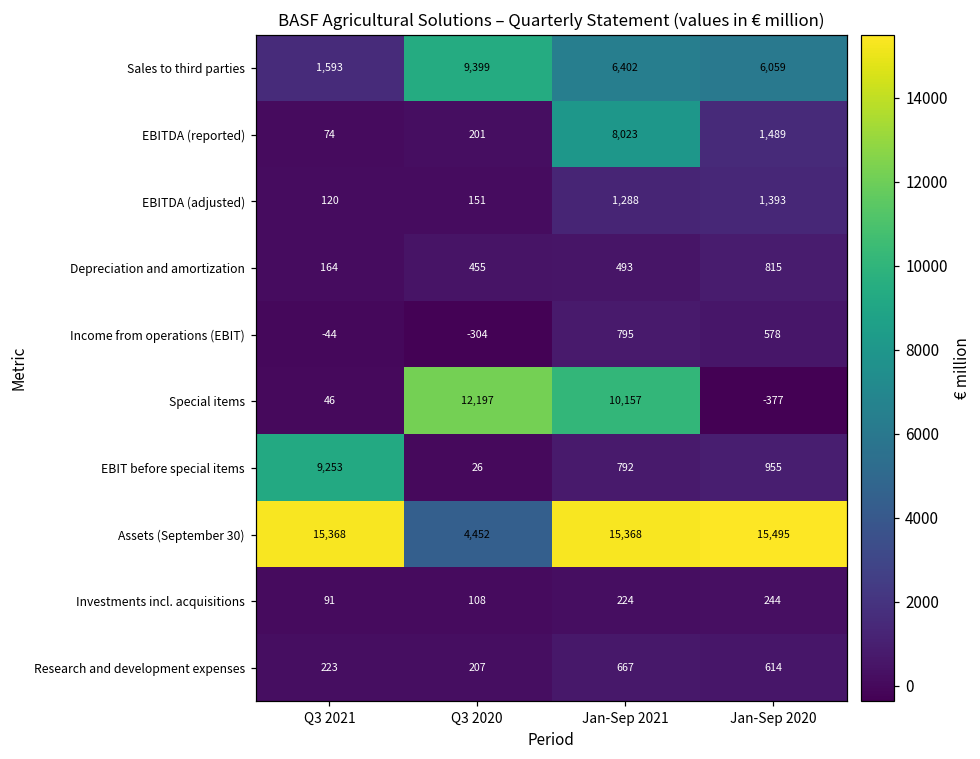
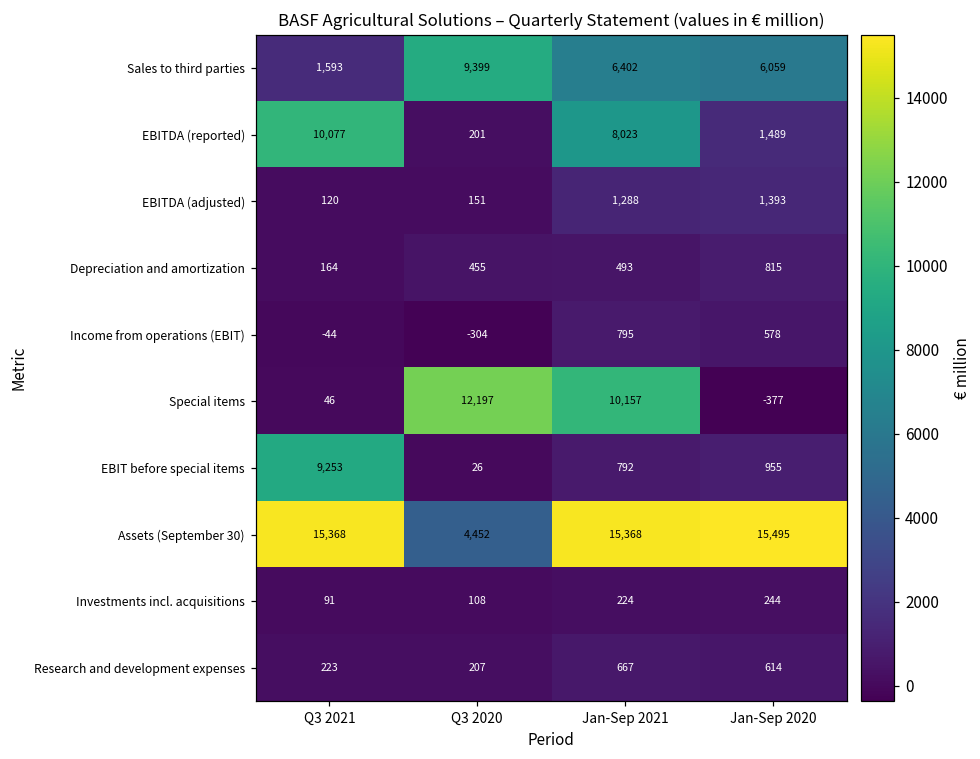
EBITDA (reported), Q3 2021: 74 -> 10,077
